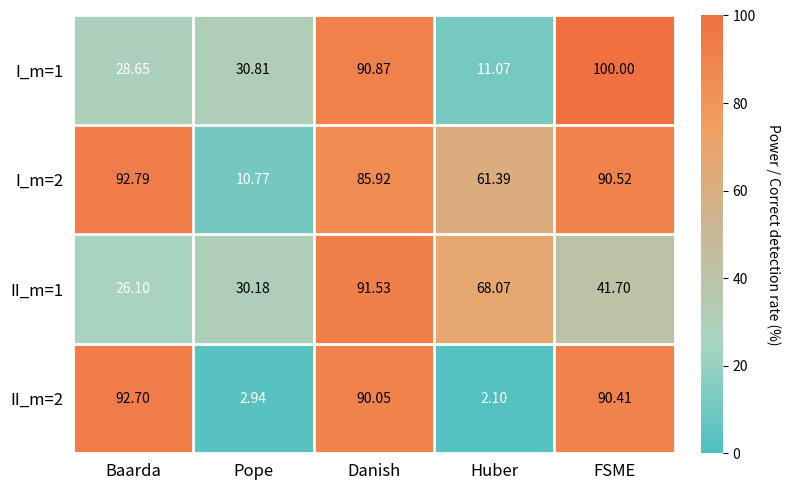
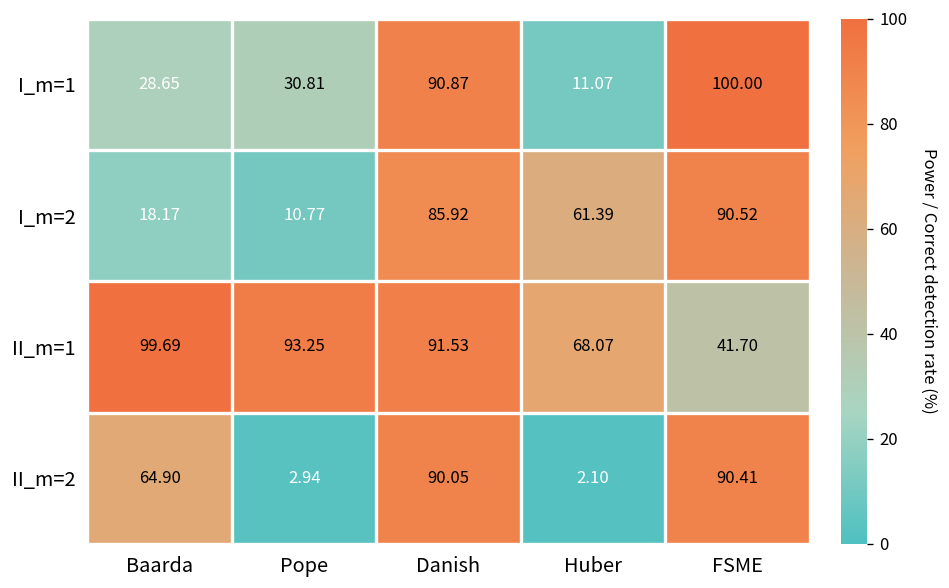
I_m=2, Baarda: 92.79 -> 18.17
II_m=1, Baarda: 26.10 -> 99.69
II_m=1, Pope: 30.18 -> 93.25
II_m=2, Baarda: 92.70 -> 64.90
